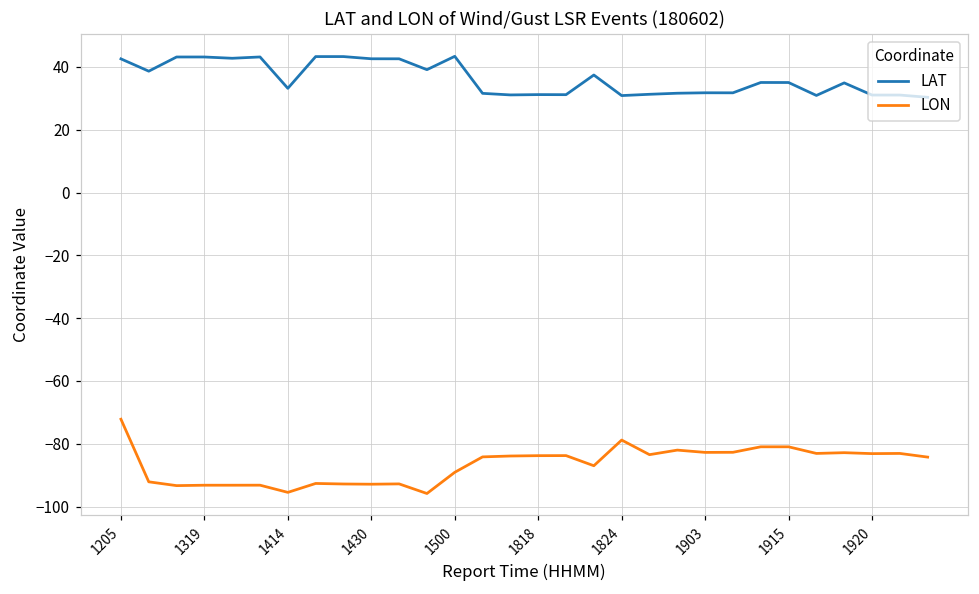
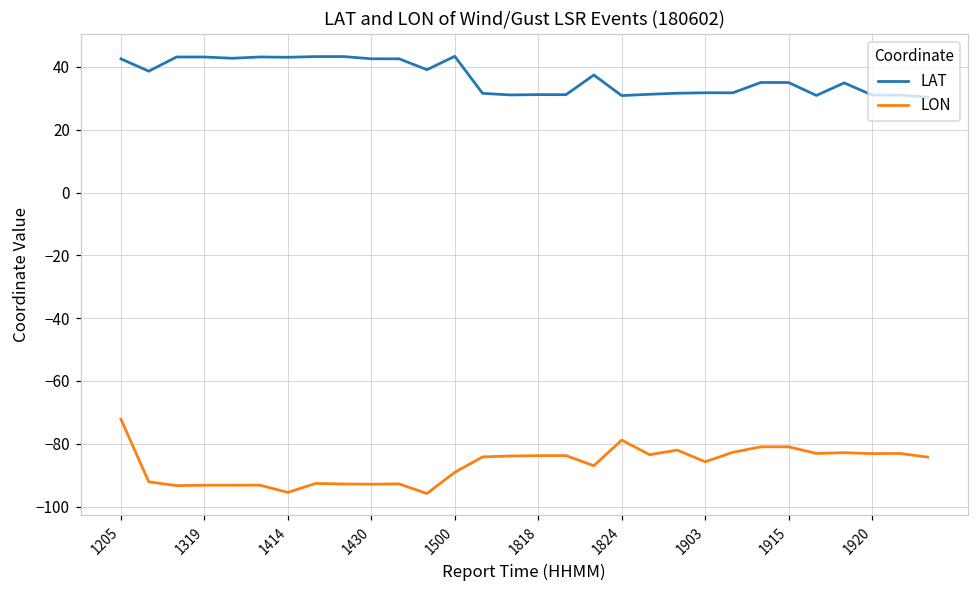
LAT, 1414: 33 -> 43
LON, 1903: -83 -> -86
